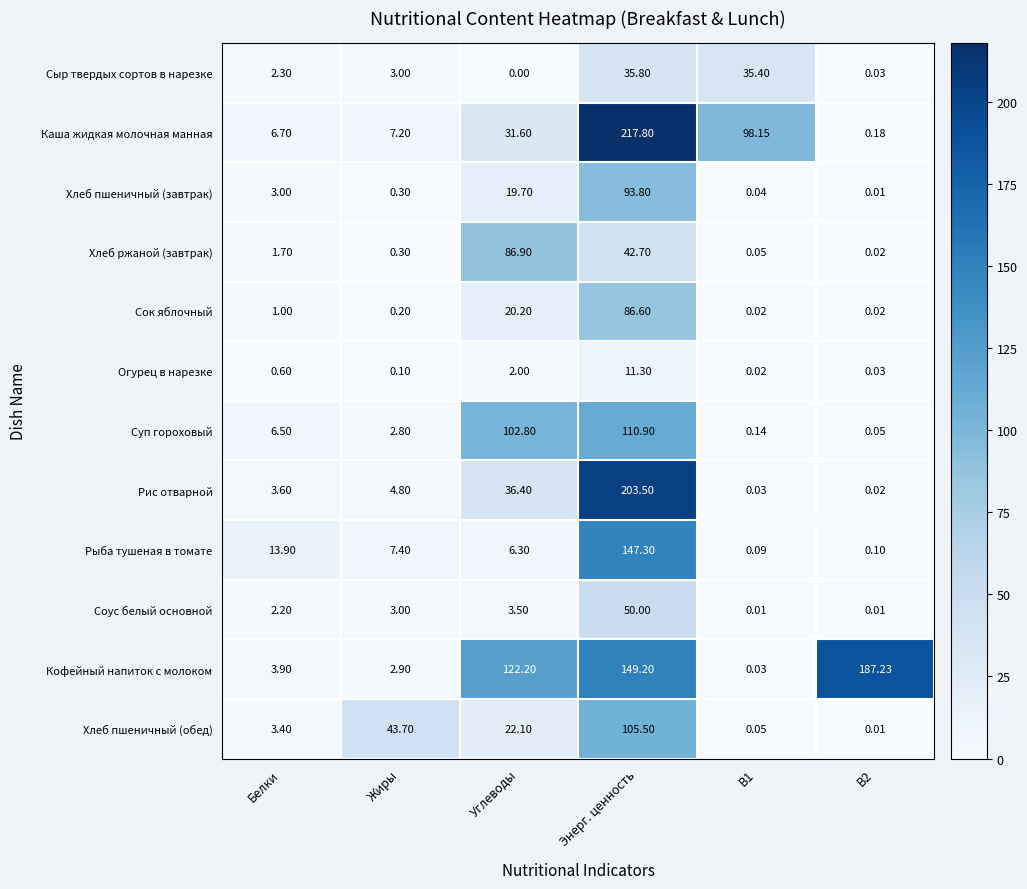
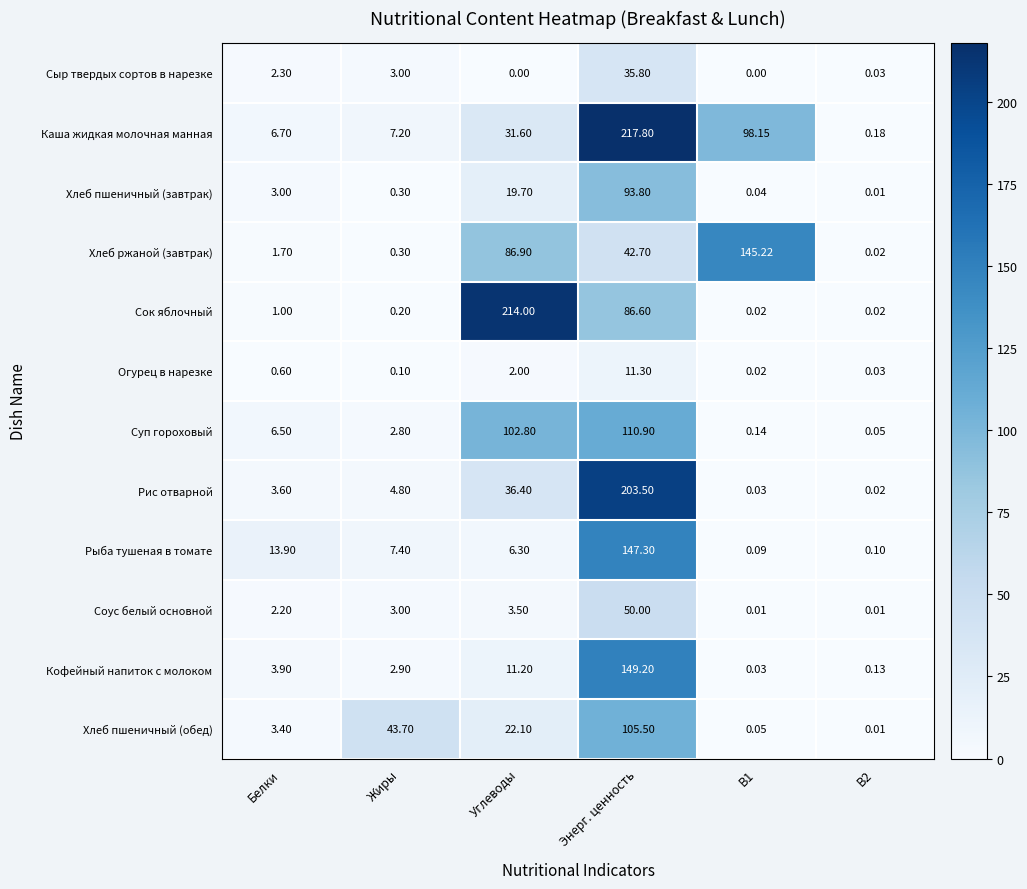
Сыр твердых сортов в нарезке, B1: 35.40 -> 0.00
Хлеб ржаной (завтрак), B1: 0.05 -> 145.22
Сок яблочный, Углеводы: 20.20 -> 214.00
Кофейный напиток с молоком, Углеводы: 122.20 -> 11.20
Кофейный напиток с молоком, B2: 187.23 -> 0.13
